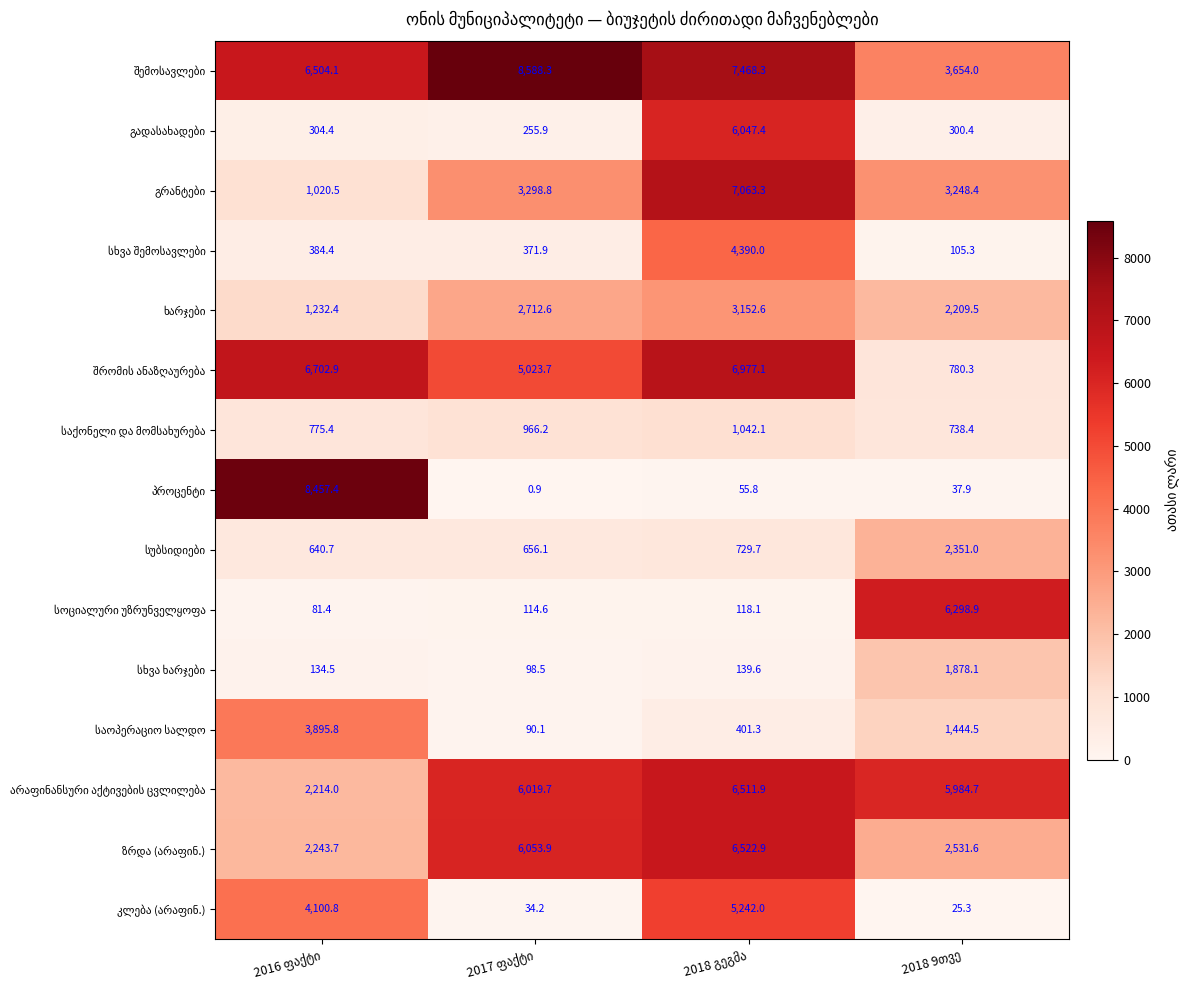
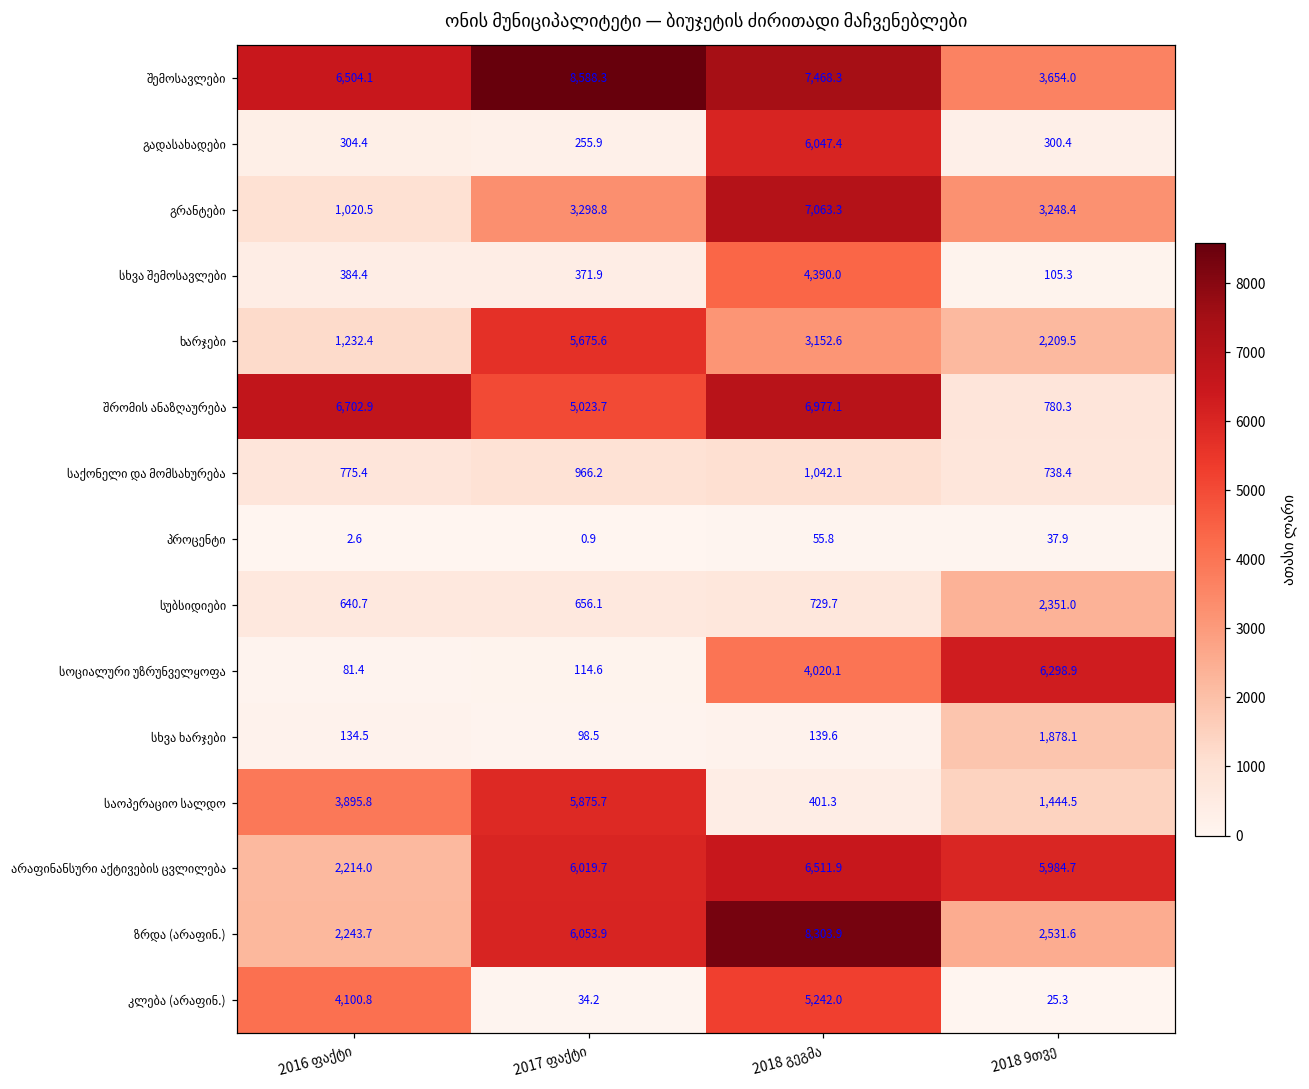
ხარჯები, 2017 ფაქტი: 2,712.6 -> 5,675.6
პროცენტი, 2016 ფაქტი: 8,457.4 -> 2.6
სოციალური უზრუნველყოფა, 2018 გეგმა: 118.1 -> 4,020.1
საოპერაციო სალდო, 2017 ფაქტი: 90.1 -> 5,875.7
ზრდა (არაფინ.), 2018 გეგმა: 6,522.9 -> 8,303.9
